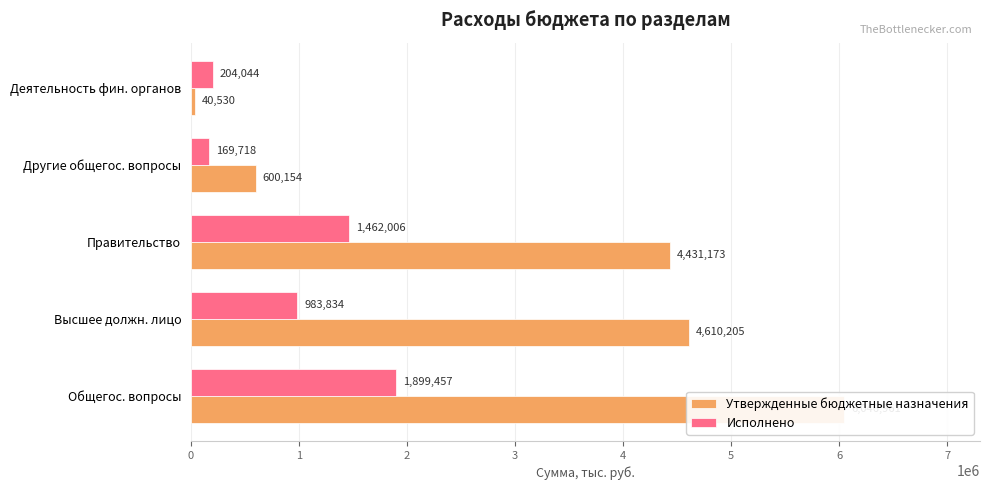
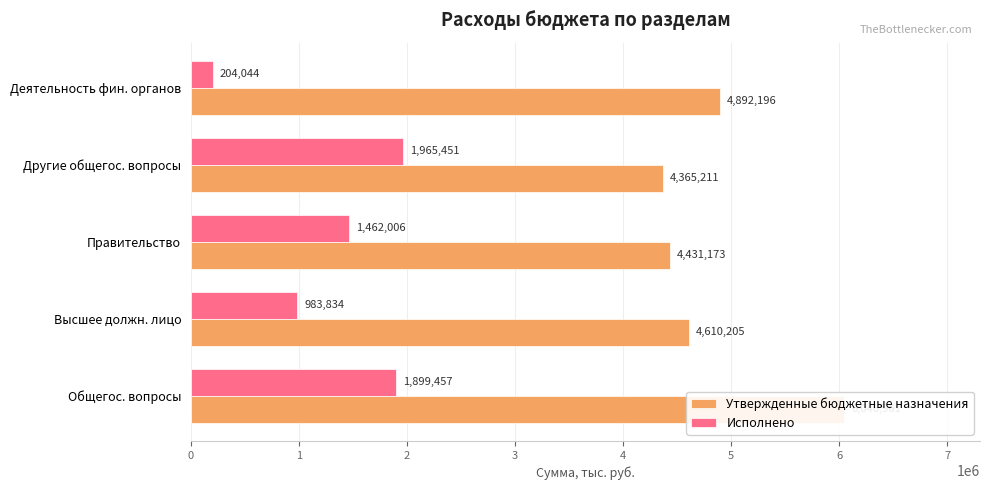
Утвержденные бюджетные назначения, Деятельность фин. органов: 40,530 -> 4,892,196
Исполнено, Другие общегос. вопросы: 169,718 -> 1,965,451
Утвержденные бюджетные назначения, Другие общегос. вопросы: 600,154 -> 4,365,211
